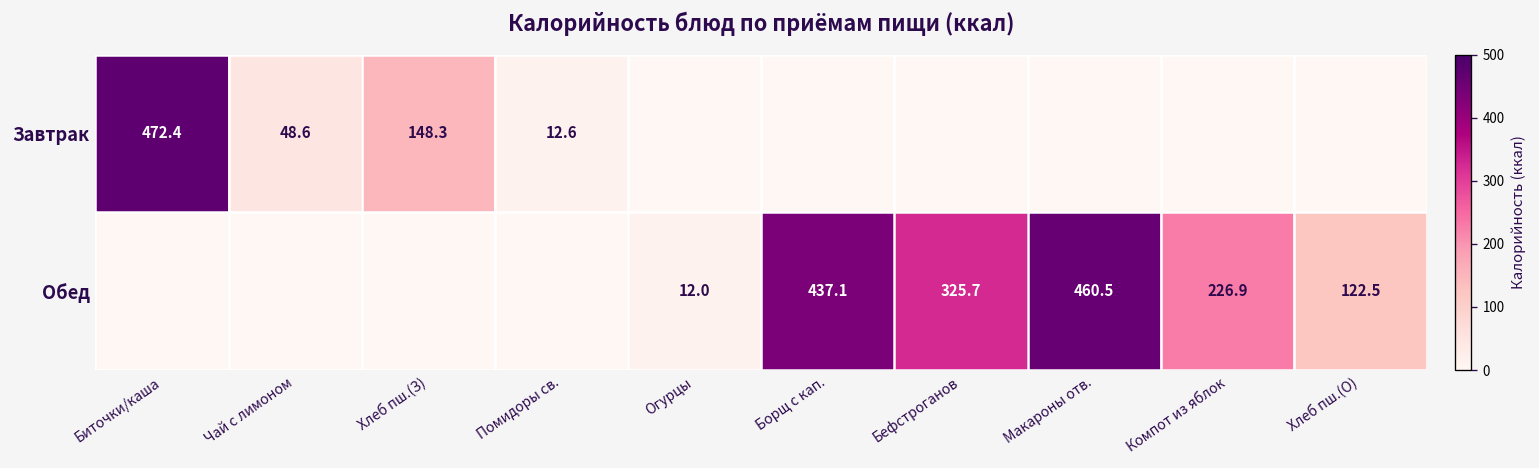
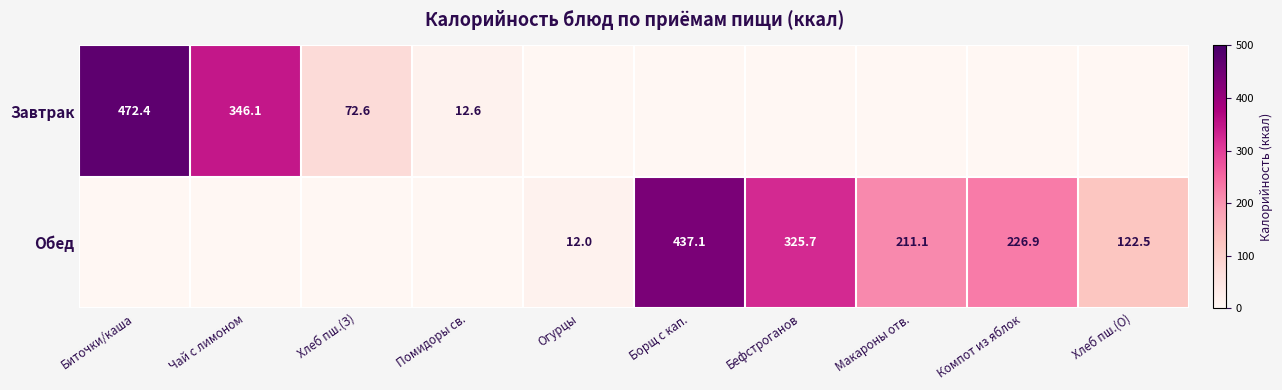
Завтрак, Чай с лимоном: 48.6 -> 346.1
Завтрак, Хлеб пш.(З): 148.3 -> 72.6
Обед, Макароны отв.: 460.5 -> 211.1
